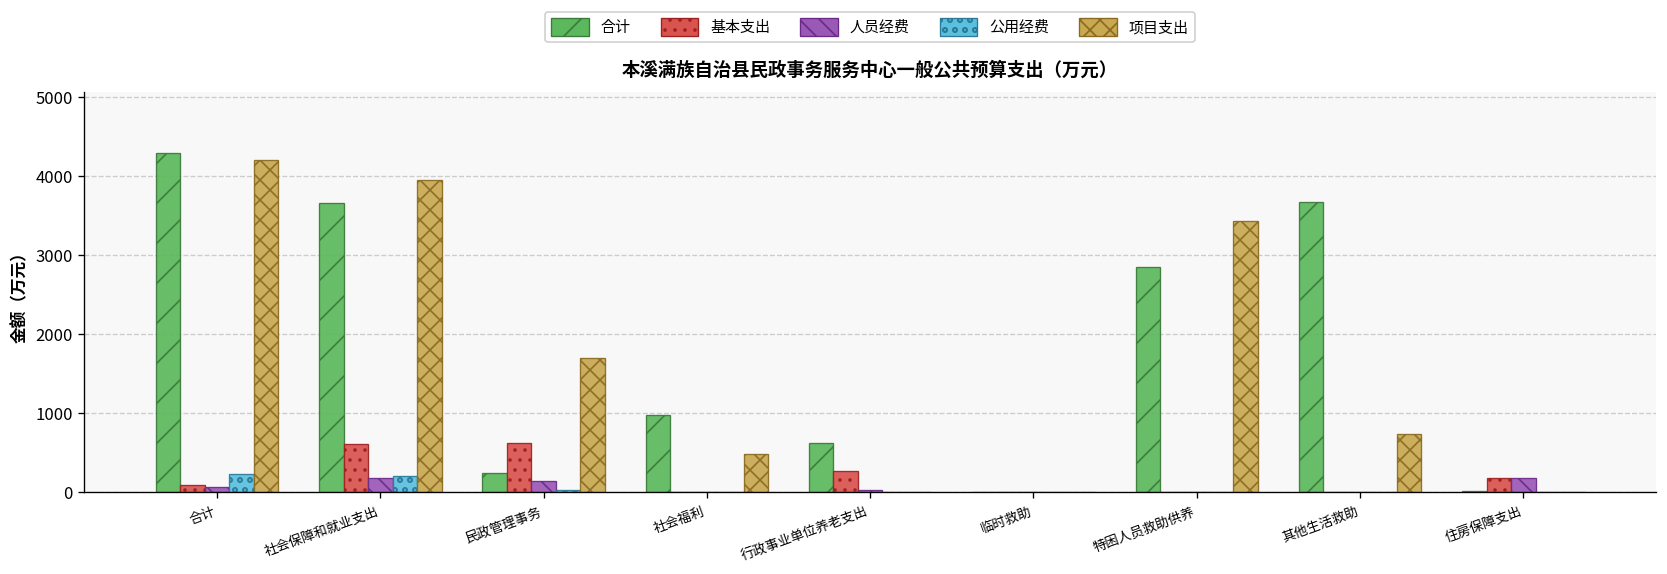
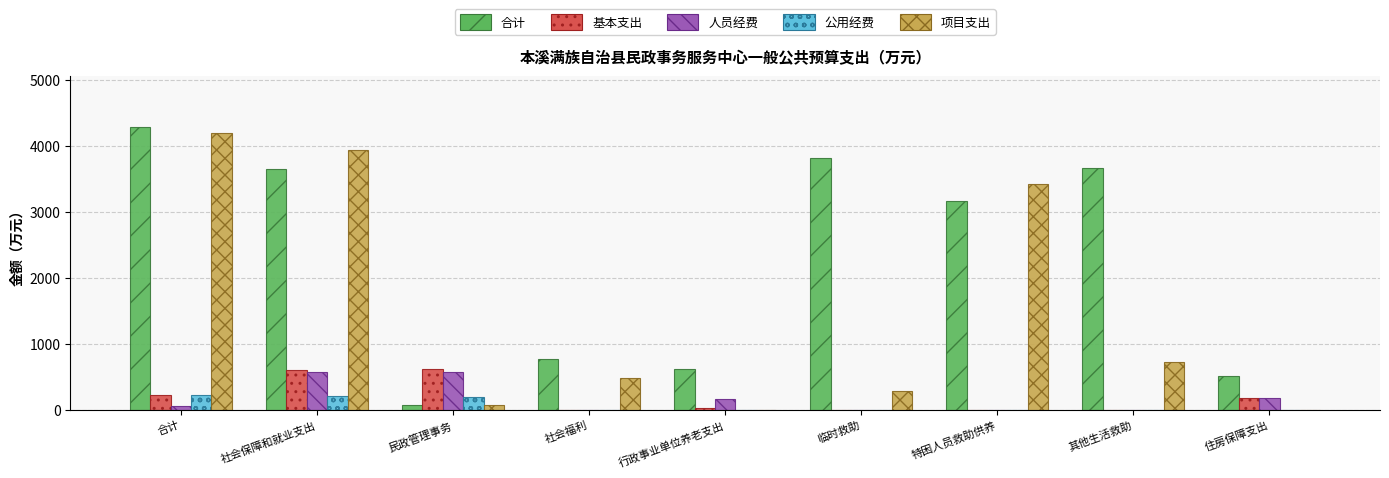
基本支出, 合计: 100 -> 200
人员经费, 社会保障和就业支出: 200 -> 600
合计, 民政管理事务: 200 -> 100
人员经费, 民政管理事务: 100 -> 600
公用经费, 民政管理事务: 0 -> 200
项目支出, 民政管理事务: 1700 -> 100
合计, 社会福利: 1000 -> 800
基本支出, 行政事业单位养老支出: 300 -> 0
人员经费, 行政事业单位养老支出: 0 -> 200
合计, 临时救助: 0 -> 3800
项目支出, 临时救助: 0 -> 300
合计, 特困人员救助供养: 2800 -> 3200
合计, 住房保障支出: 0 -> 500
